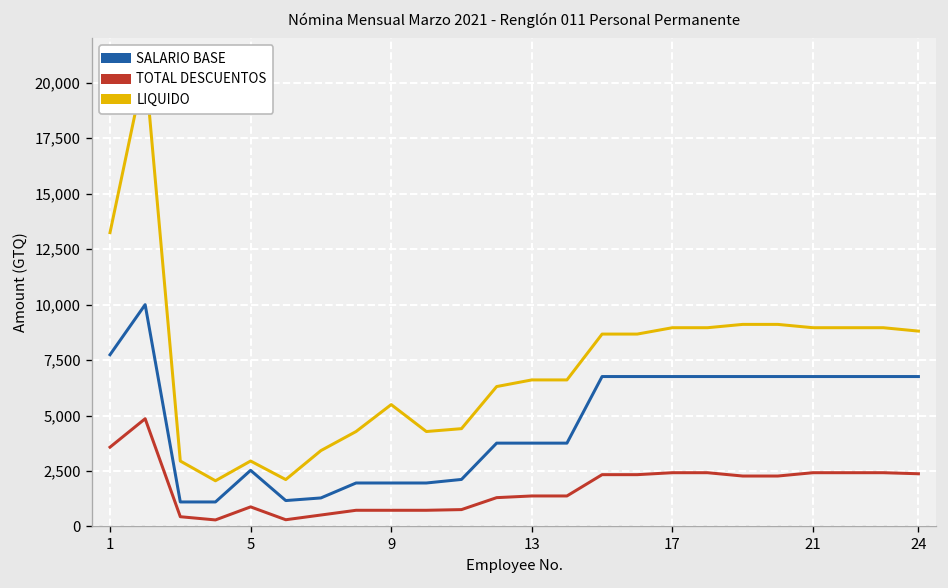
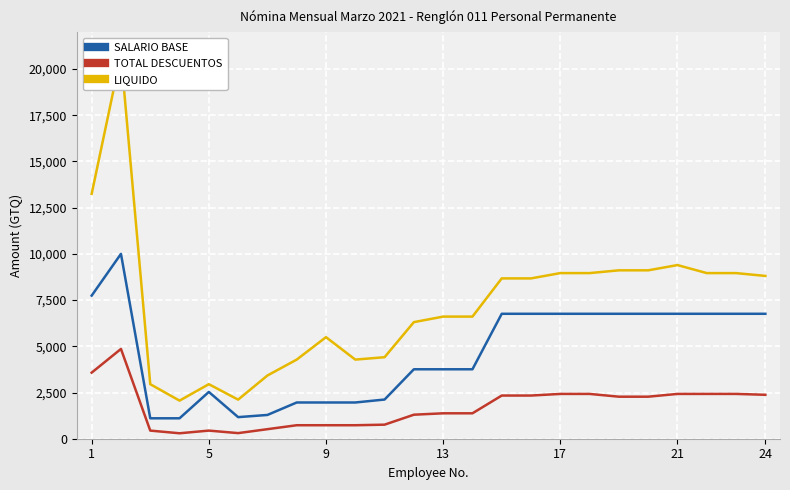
TOTAL DESCUENTOS, 5: 900 -> 400
LIQUIDO, 21: 9,000 -> 9,400
